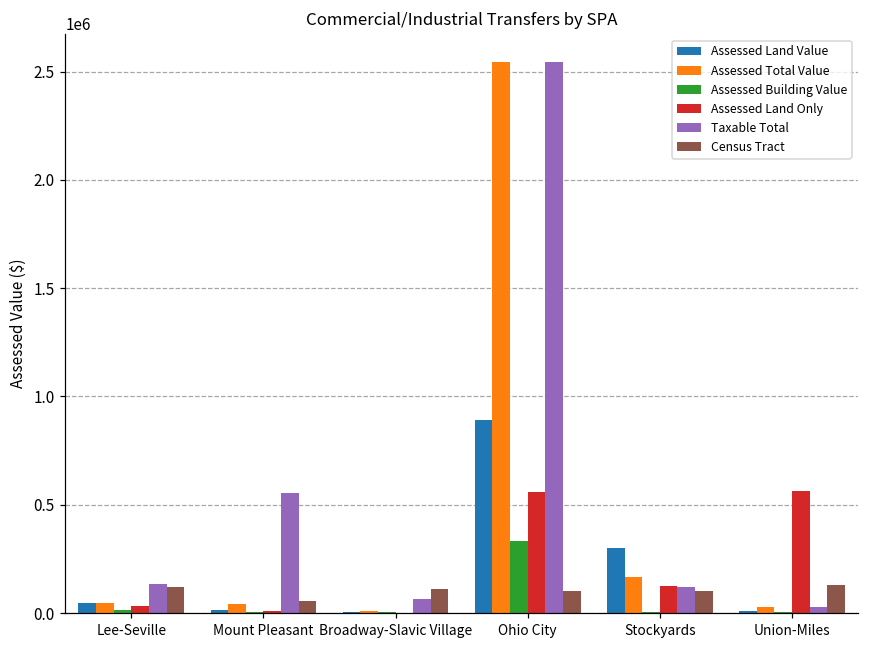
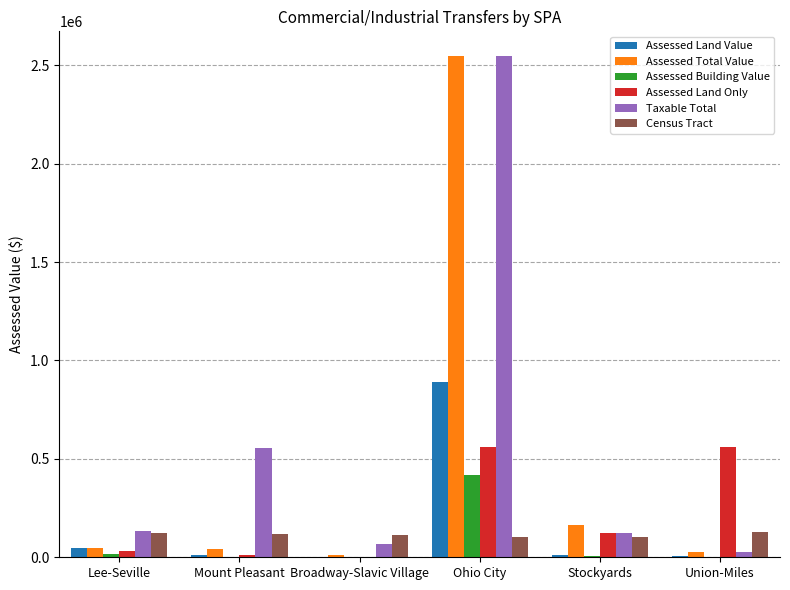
Census Tract, Mount Pleasant: 60000 -> 120000
Assessed Building Value, Ohio City: 330000 -> 420000
Assessed Land Value, Stockyards: 300000 -> 10000
